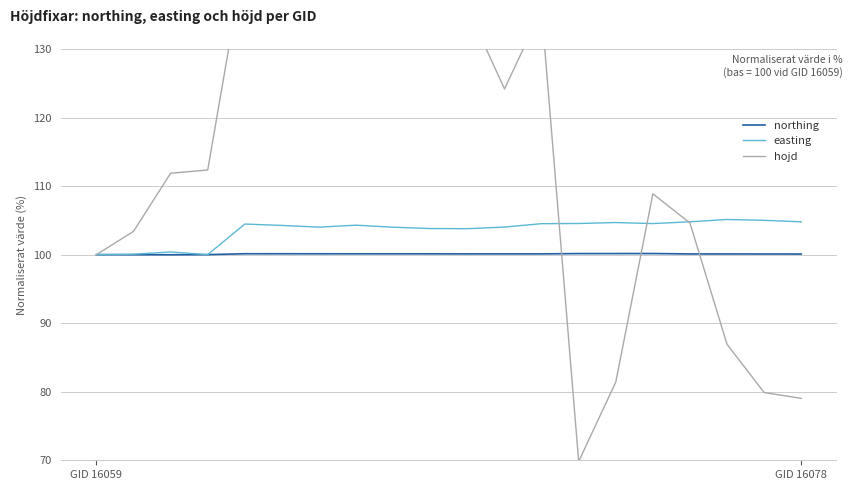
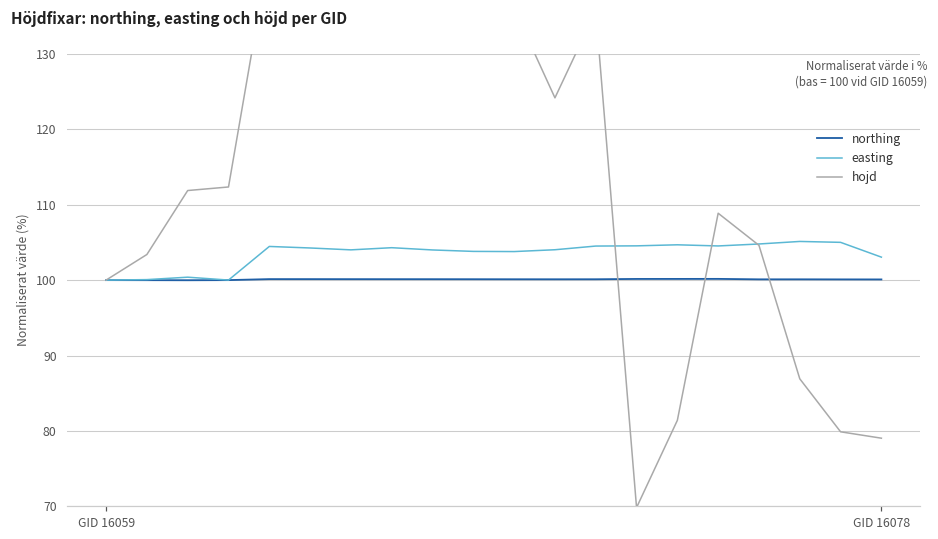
easting, GID 16078: 105 -> 103
